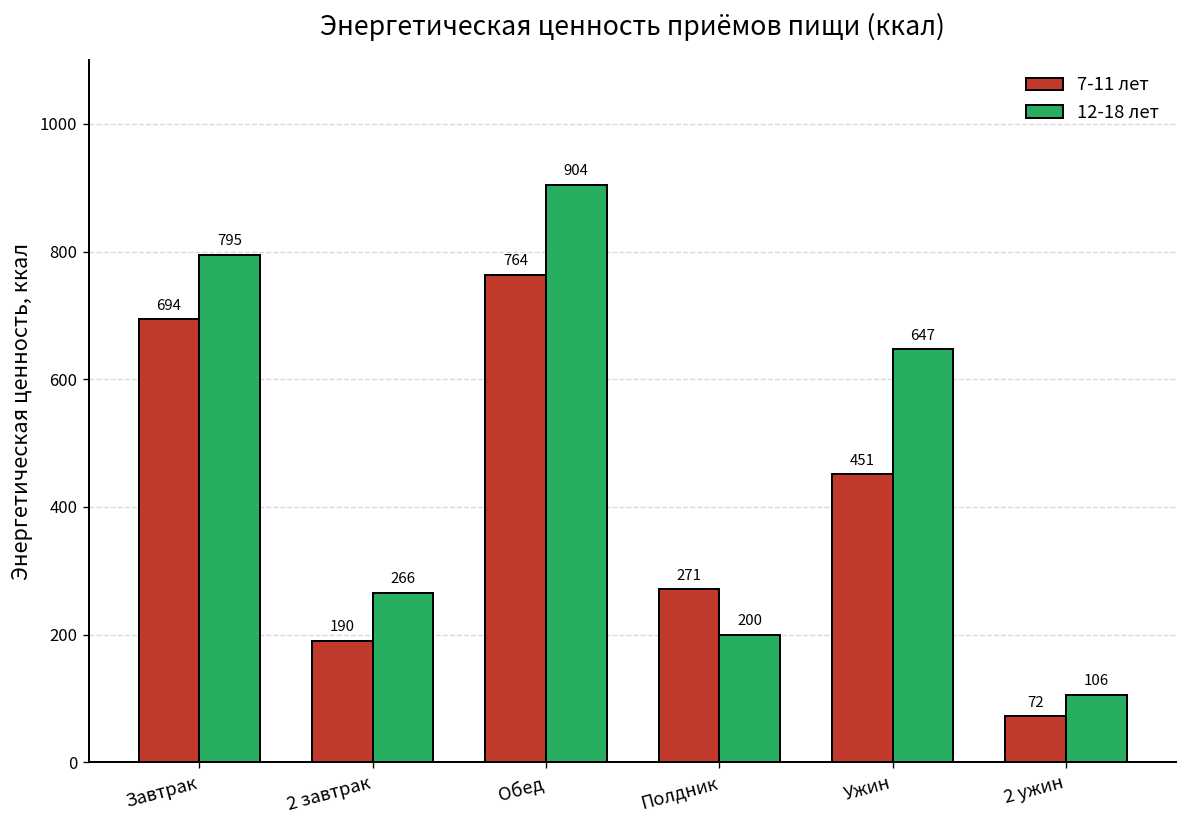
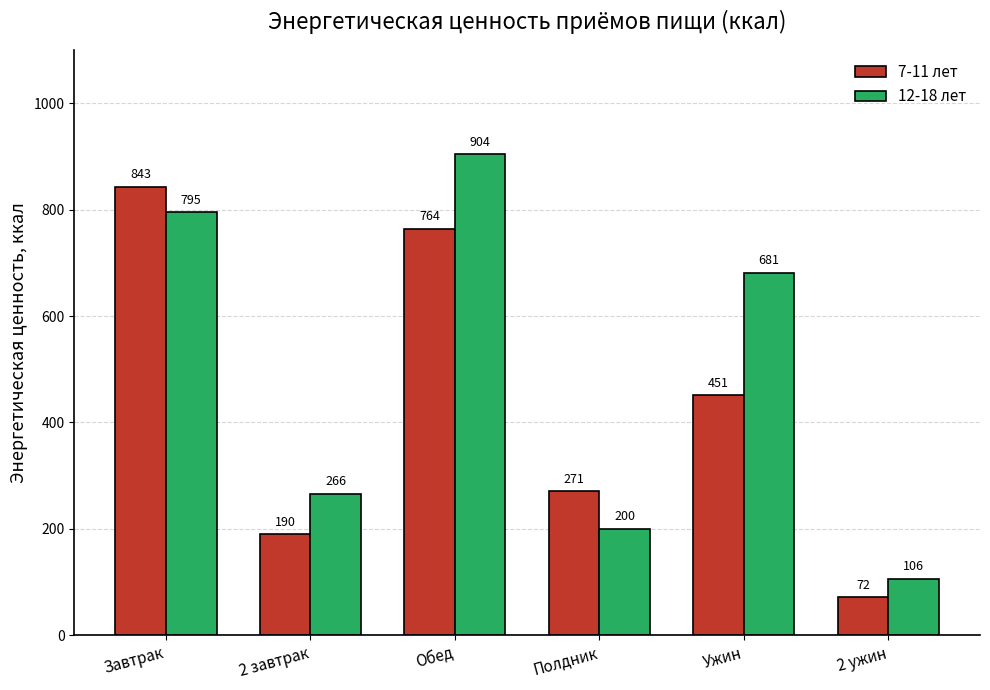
7-11 лет, Завтрак: 694 -> 843
12-18 лет, Ужин: 647 -> 681
